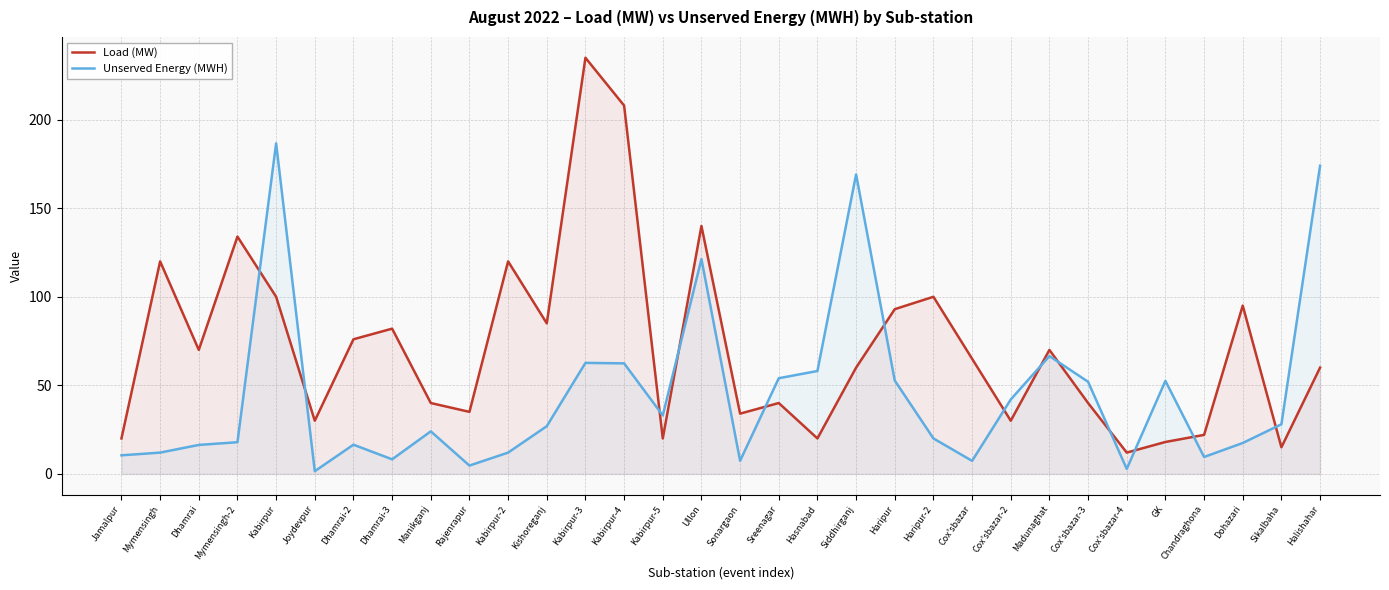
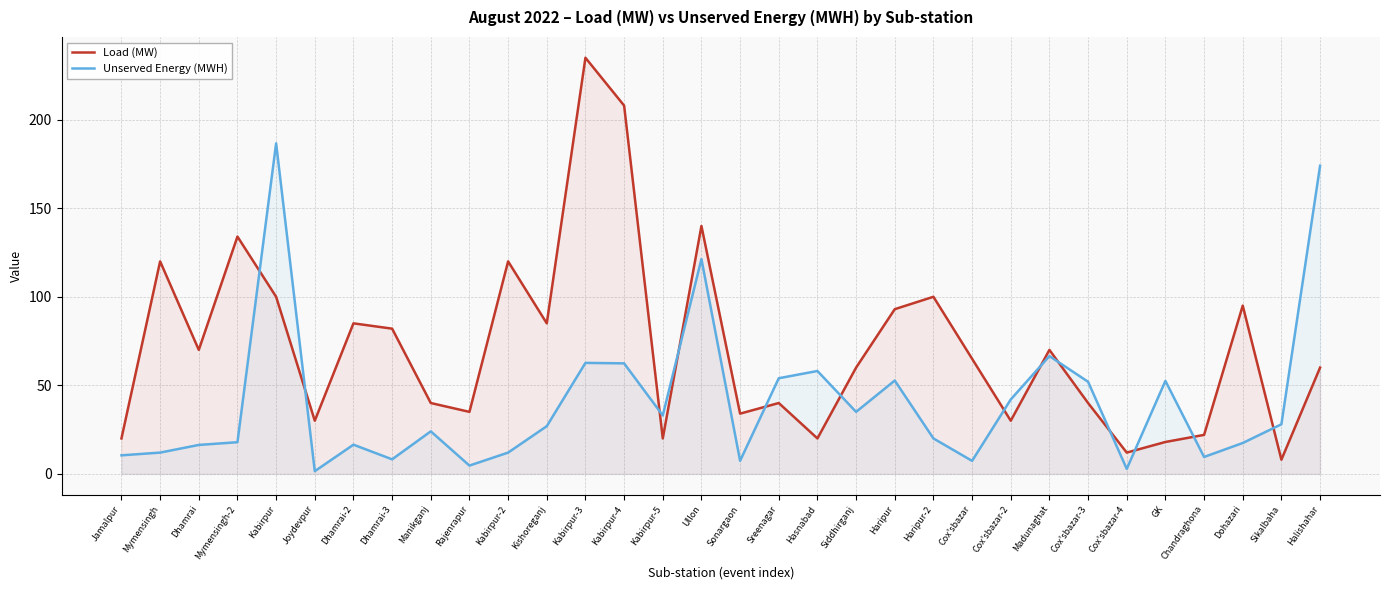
Load (MW), Dhamrai-2: 76 -> 85
Unserved Energy (MWH), Siddhirganj: 169 -> 35
Load (MW), Sikalbaha: 15 -> 8
